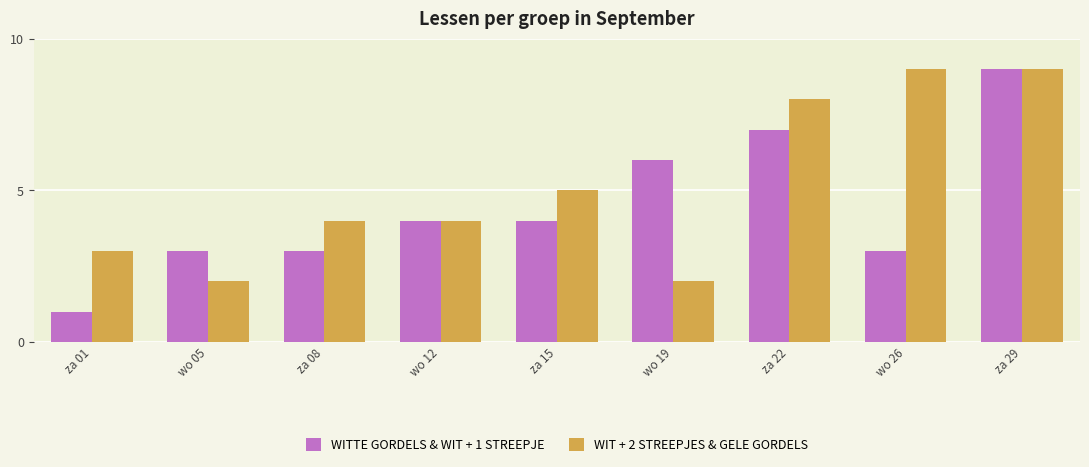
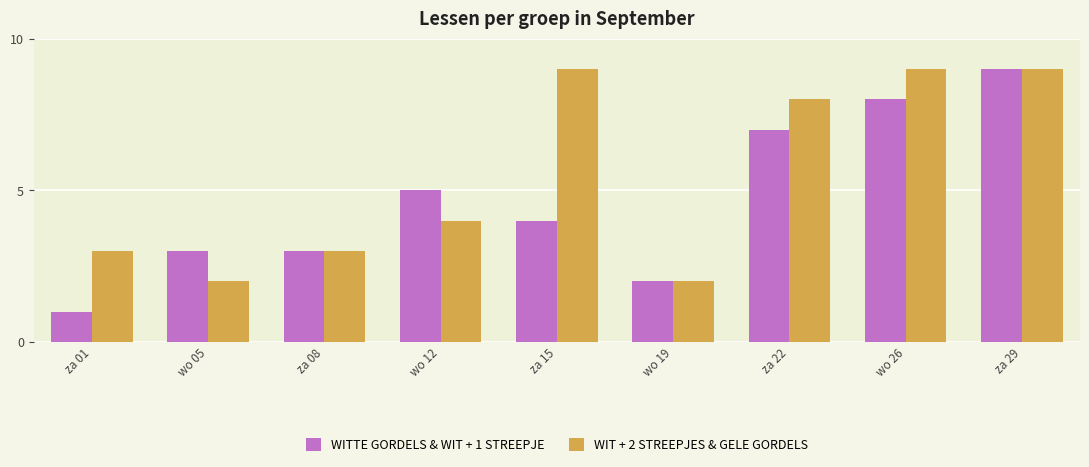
WIT + 2 STREEPJES & GELE GORDELS, za 08: 4 -> 3
WITTE GORDELS & WIT + 1 STREEPJE, wo 12: 4 -> 5
WIT + 2 STREEPJES & GELE GORDELS, za 15: 5 -> 9
WITTE GORDELS & WIT + 1 STREEPJE, wo 19: 6 -> 2
WITTE GORDELS & WIT + 1 STREEPJE, wo 26: 3 -> 8
